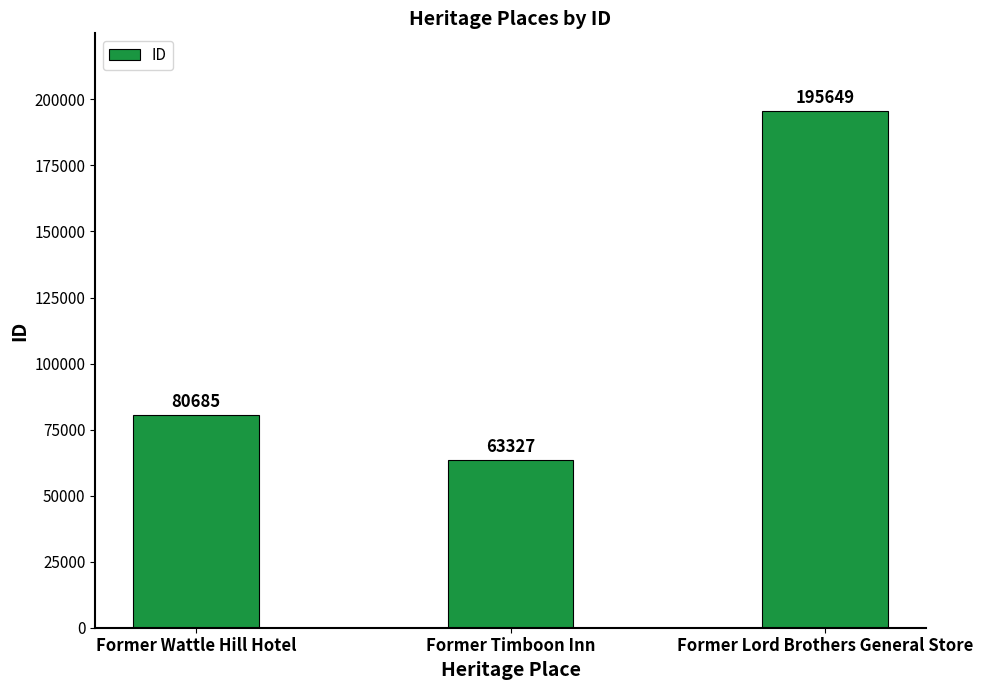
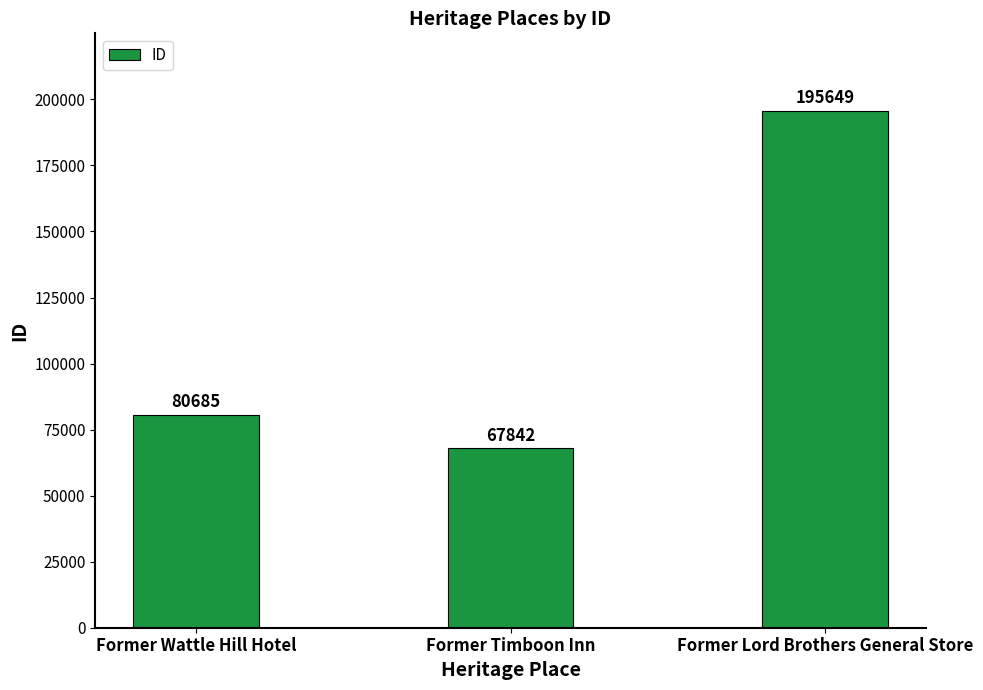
Former Timboon Inn: 63327 -> 67842
